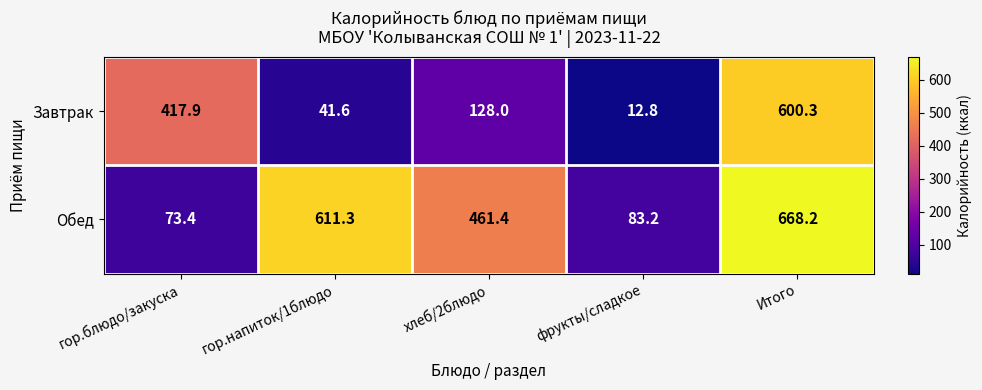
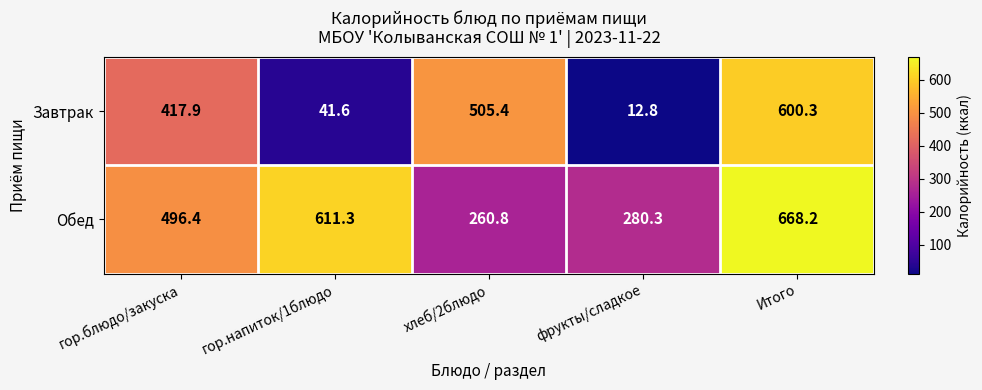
Завтрак, хлеб/2блюдо: 128.0 -> 505.4
Обед, гор.блюдо/закуска: 73.4 -> 496.4
Обед, хлеб/2блюдо: 461.4 -> 260.8
Обед, фрукты/сладкое: 83.2 -> 280.3
